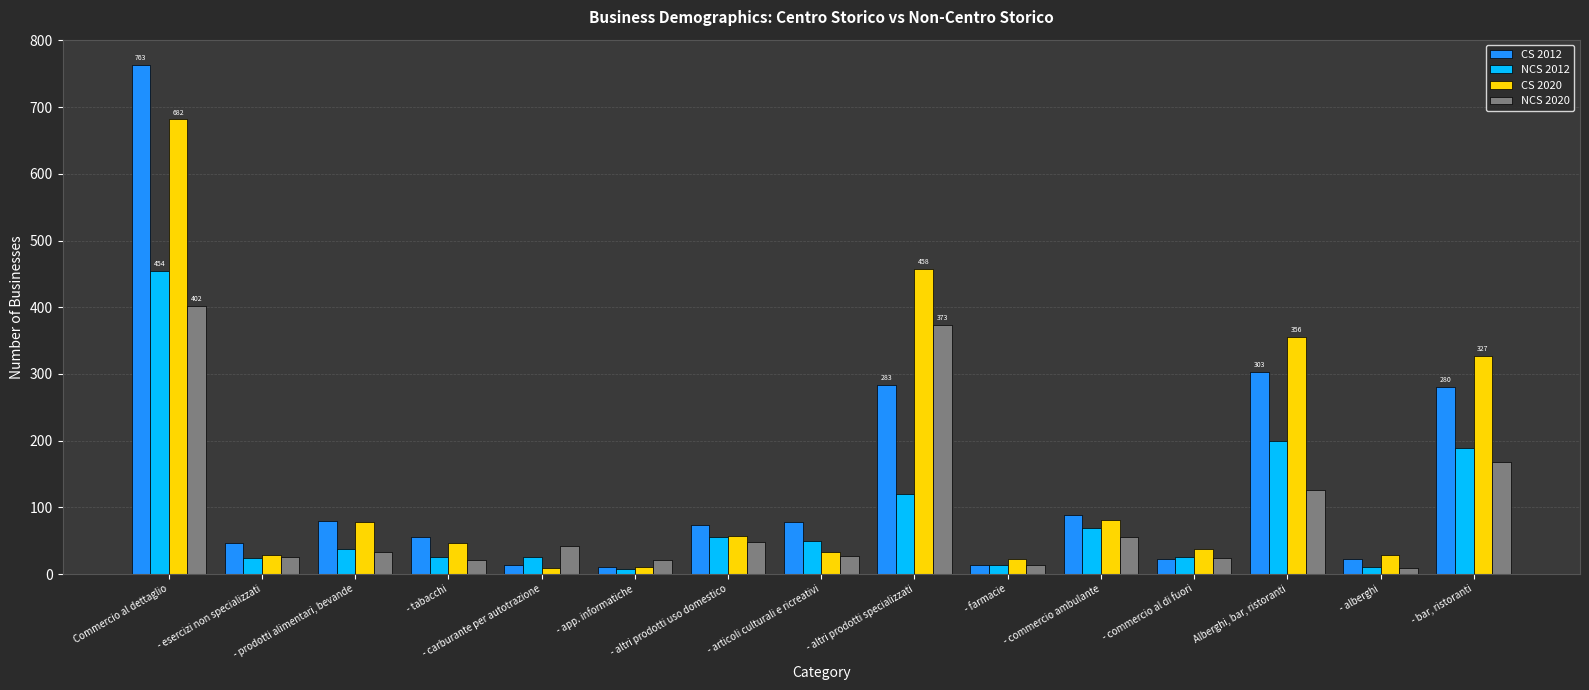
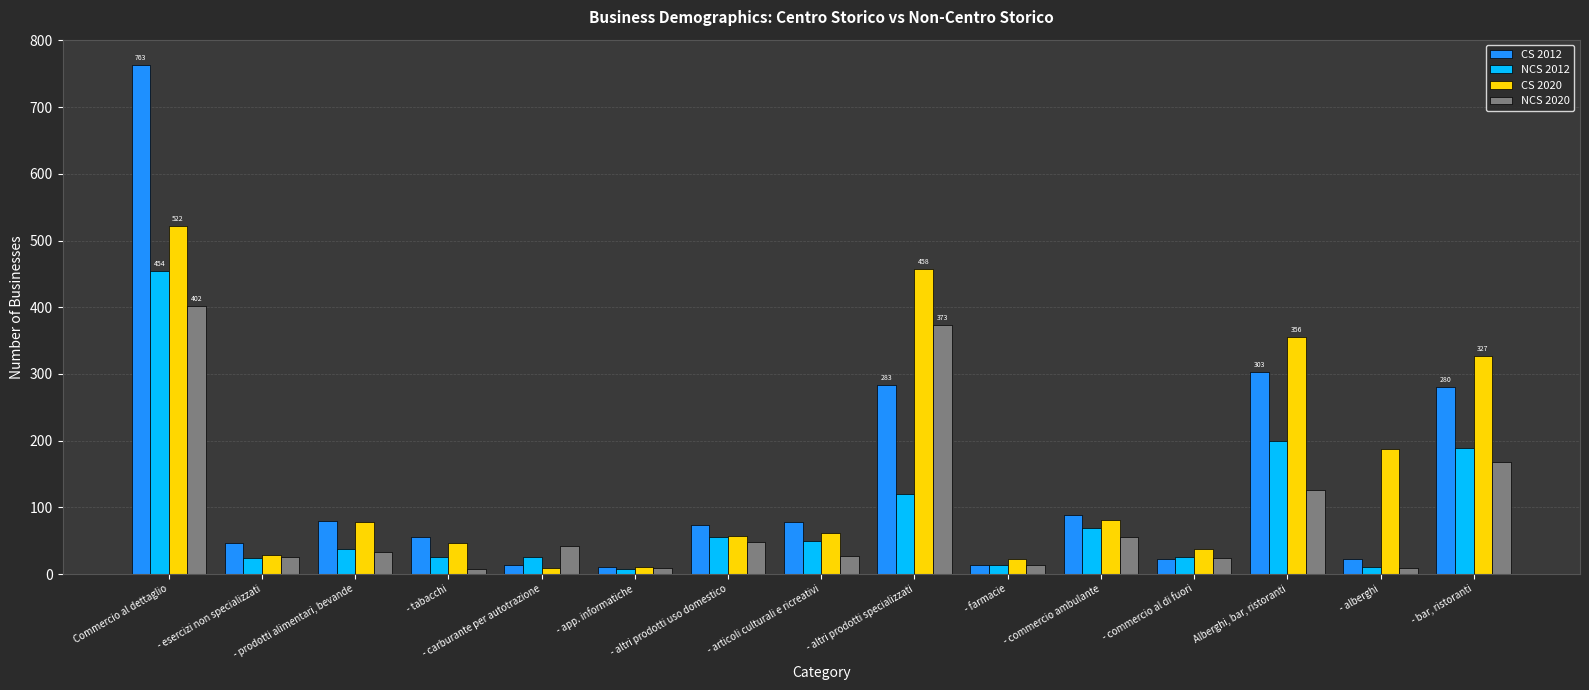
CS 2020, Commercio al dettaglio: 682 -> 522
NCS 2020, - tabacchi: 20 -> 10
NCS 2020, - app. informatiche: 20 -> 10
CS 2020, - articoli culturali e ricreativi: 30 -> 60
CS 2020, - alberghi: 30 -> 190
